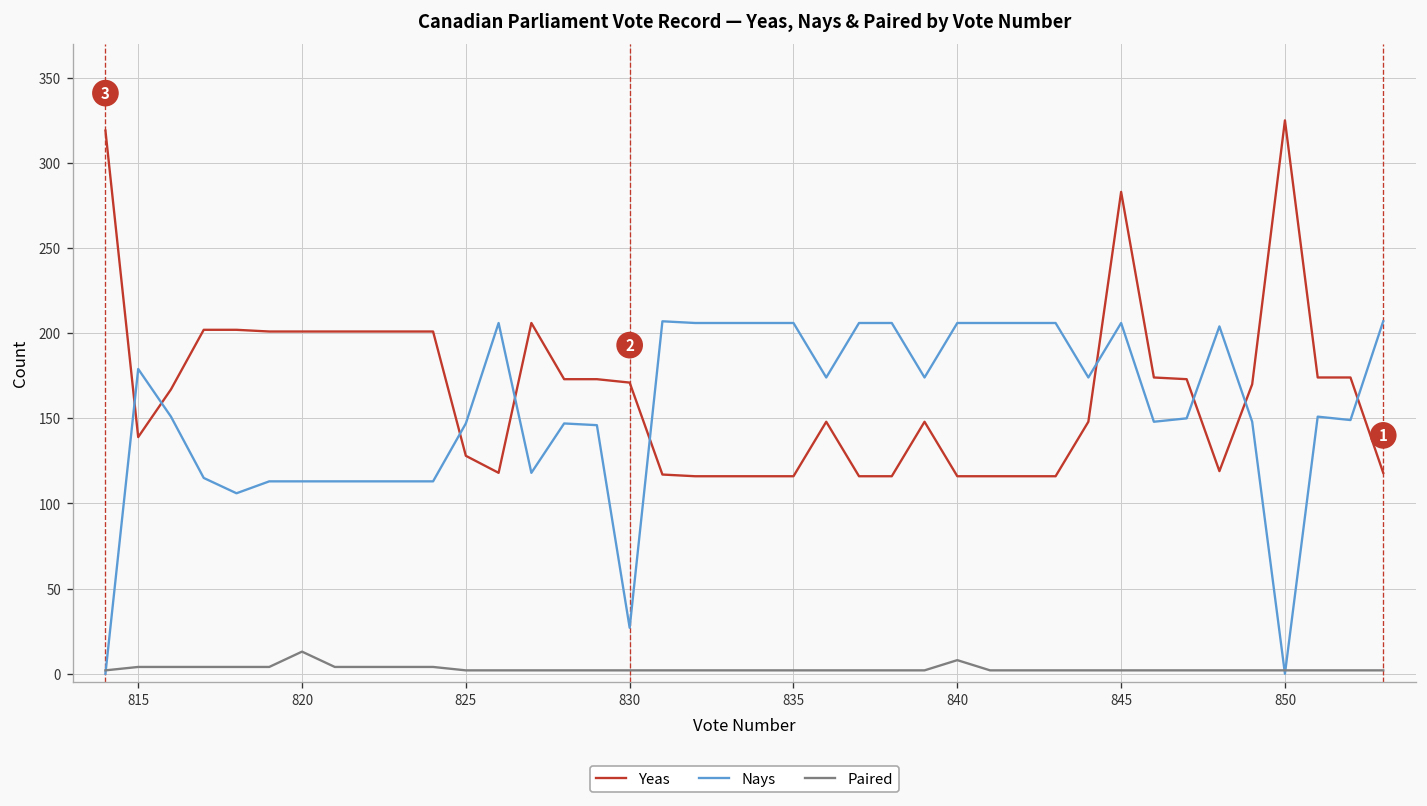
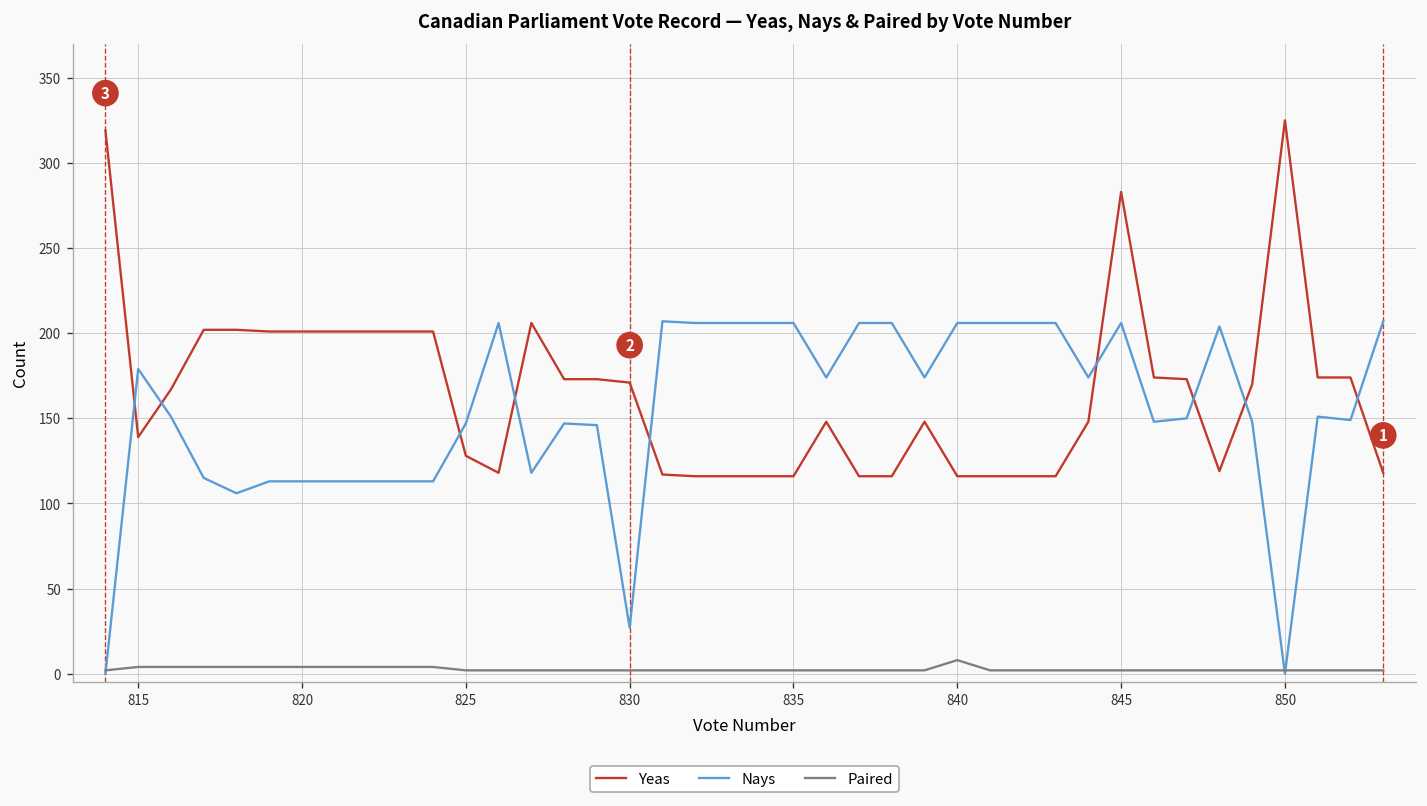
Paired, 820: 13 -> 4
